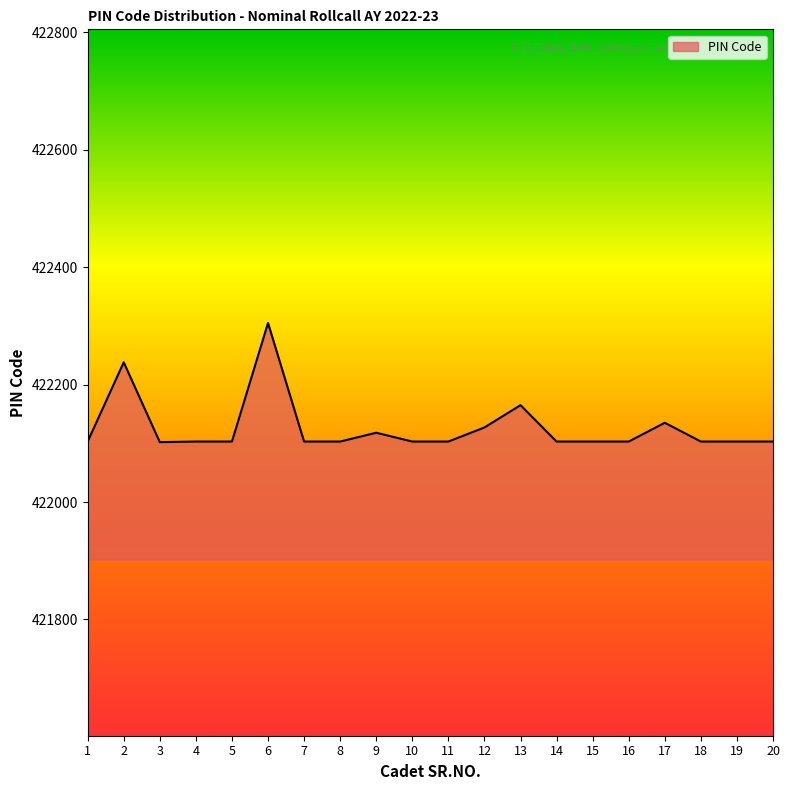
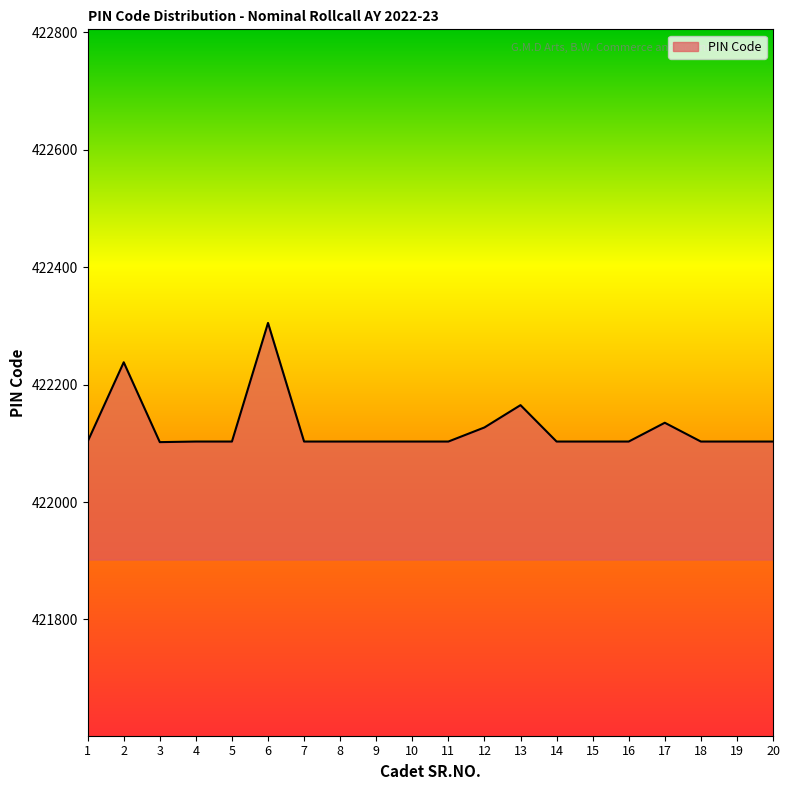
9: 422120 -> 422100
